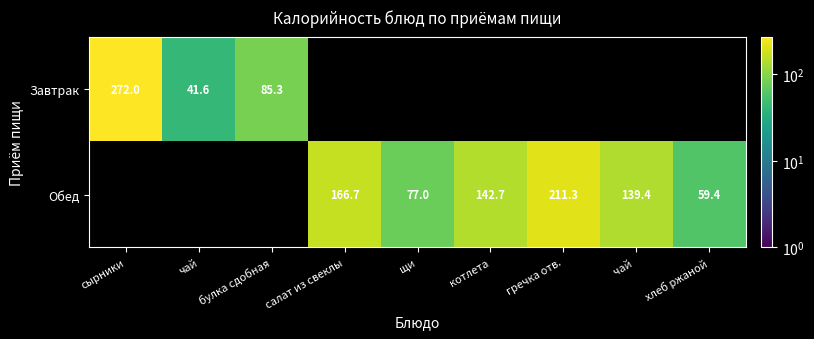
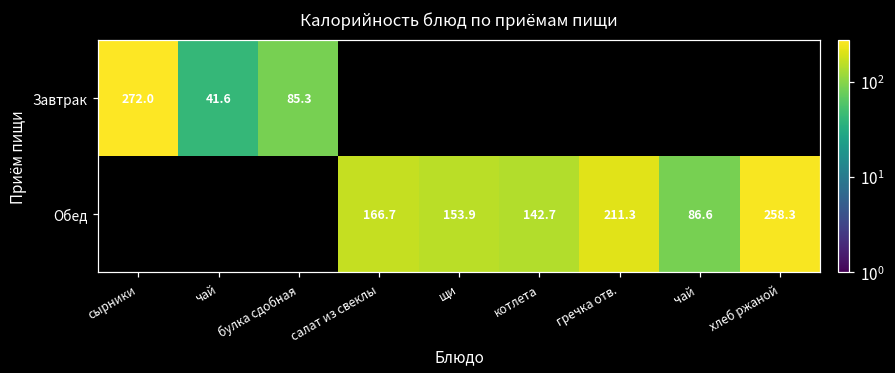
Обед, щи: 77.0 -> 153.9
Обед, чай: 139.4 -> 86.6
Обед, хлеб ржаной: 59.4 -> 258.3
